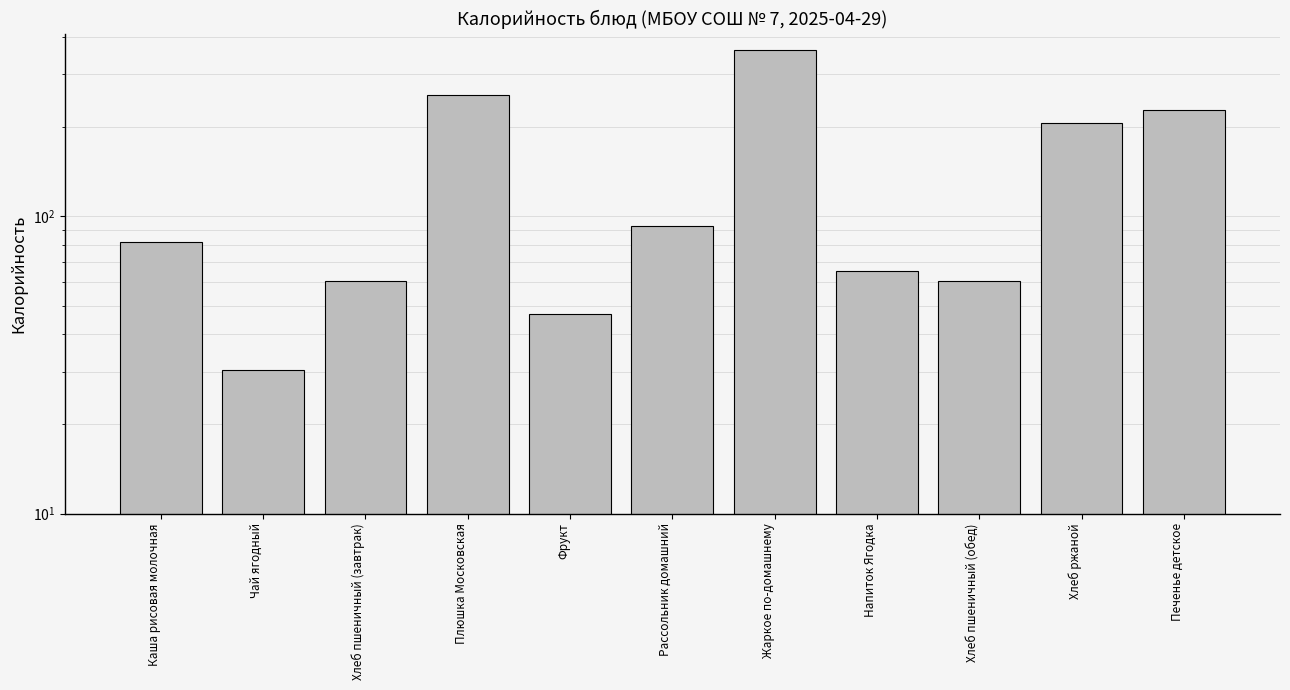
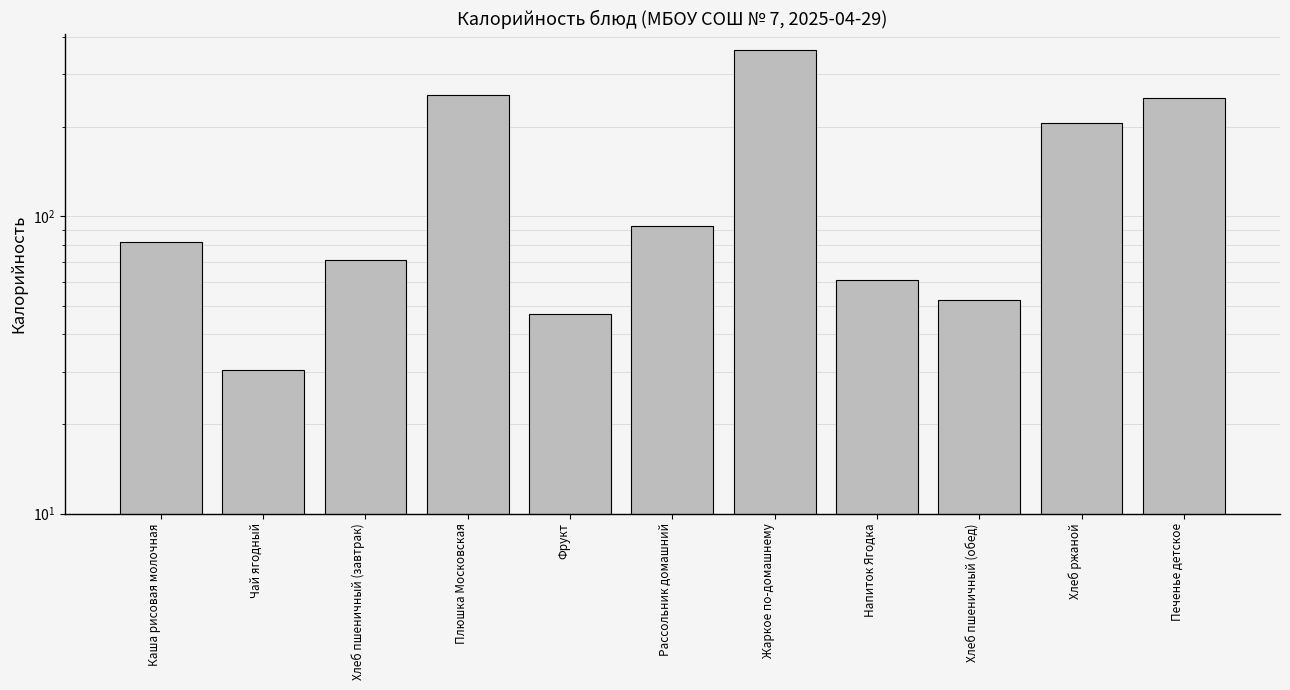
Хлеб пшеничный (завтрак): 61 -> 71
Напиток Ягодка: 66 -> 61
Хлеб пшеничный (обед): 61 -> 52
Печенье детское: 230 -> 250
